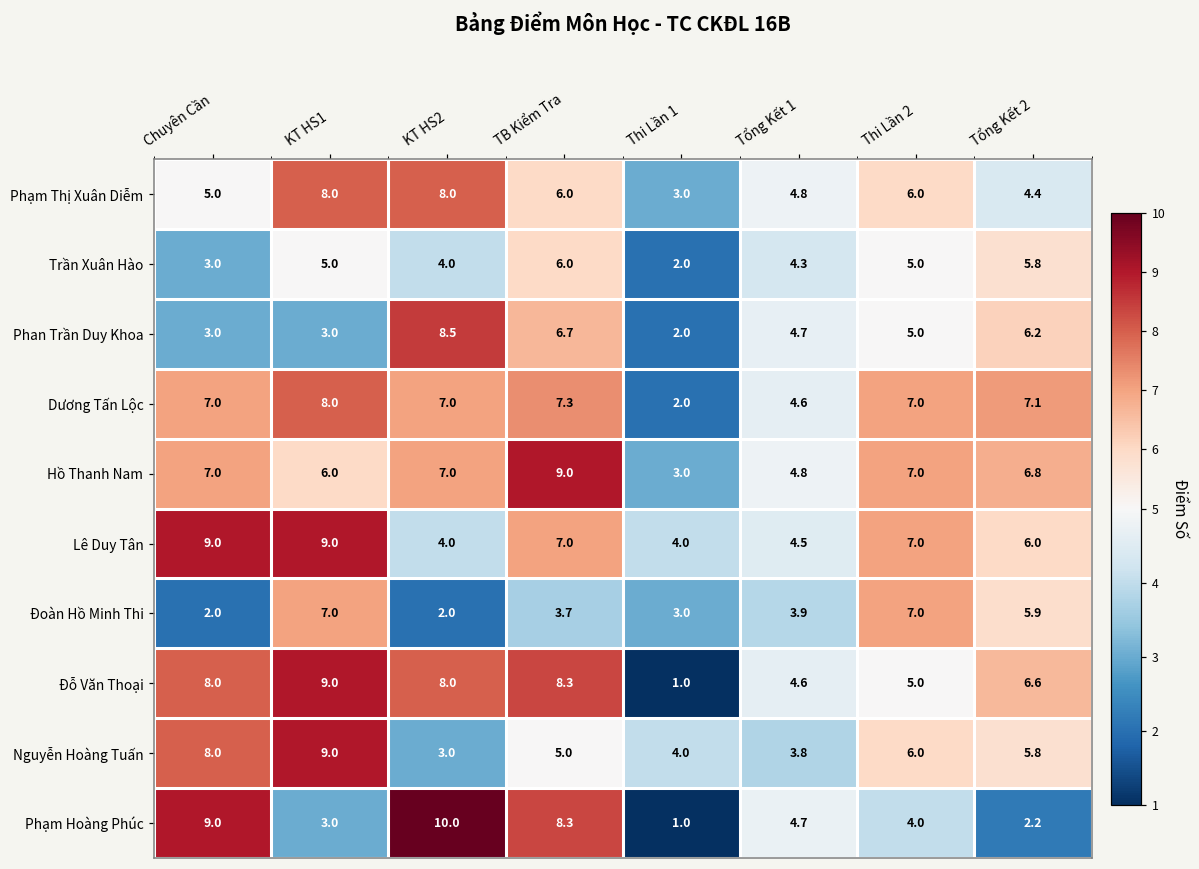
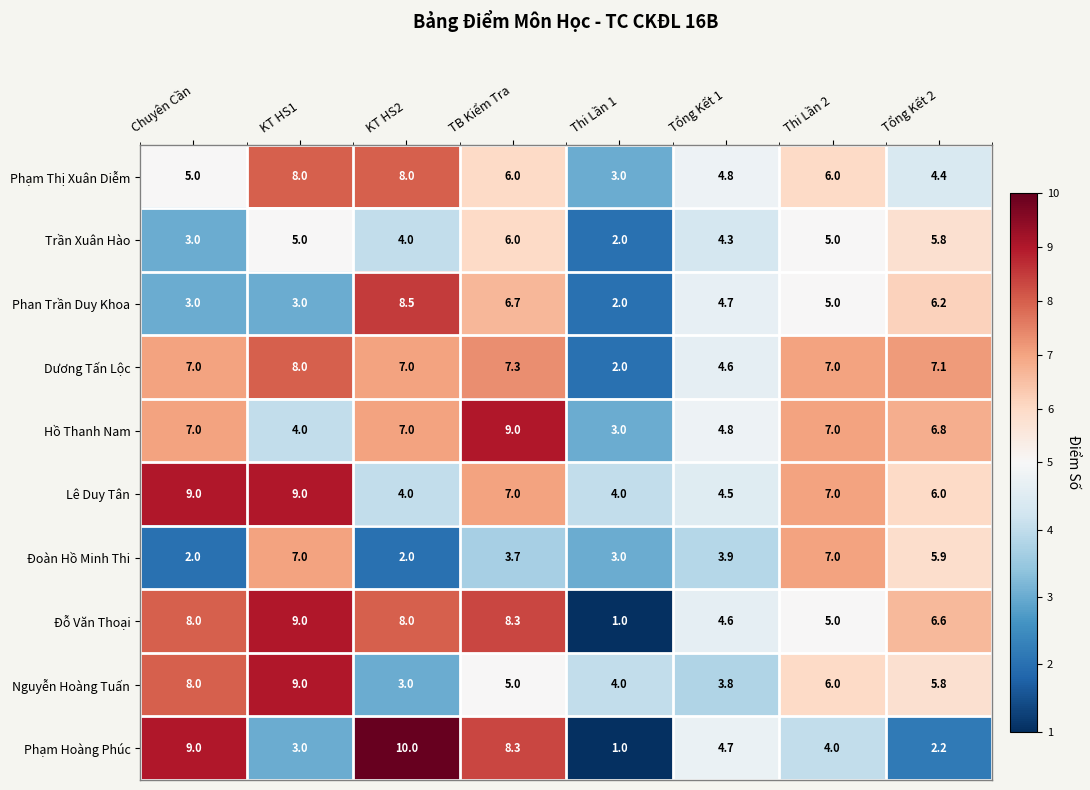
Hồ Thanh Nam, KT HS1: 6.0 -> 4.0
